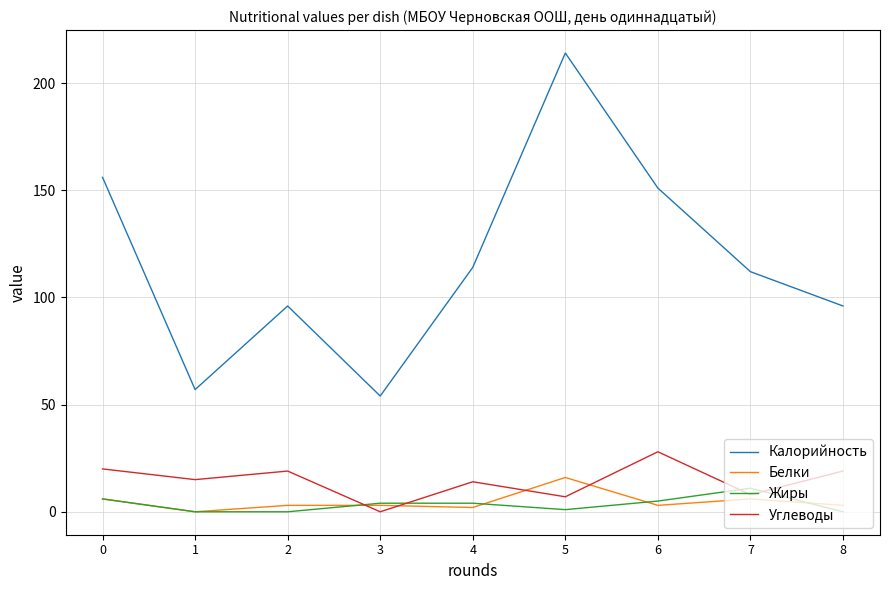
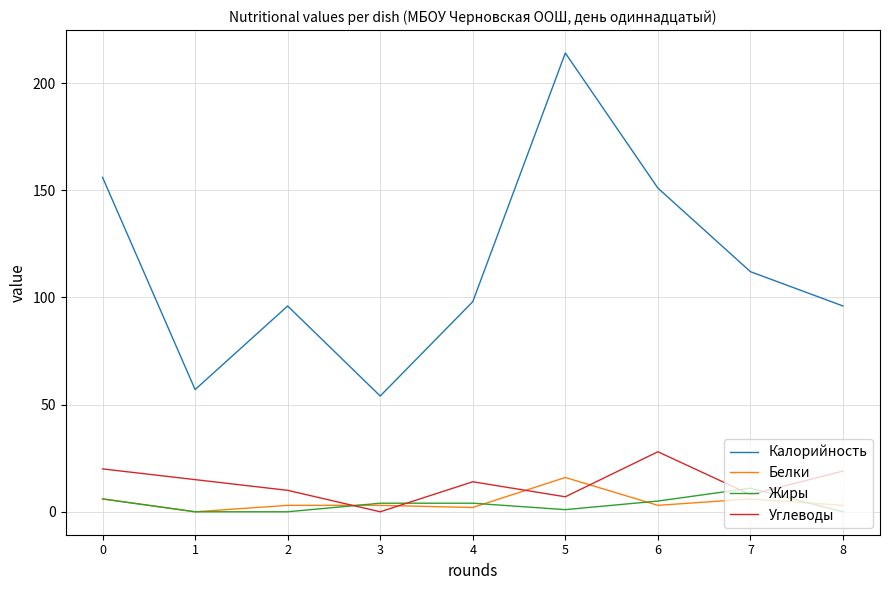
Углеводы, 2: 19 -> 10
Калорийность, 4: 114 -> 98
